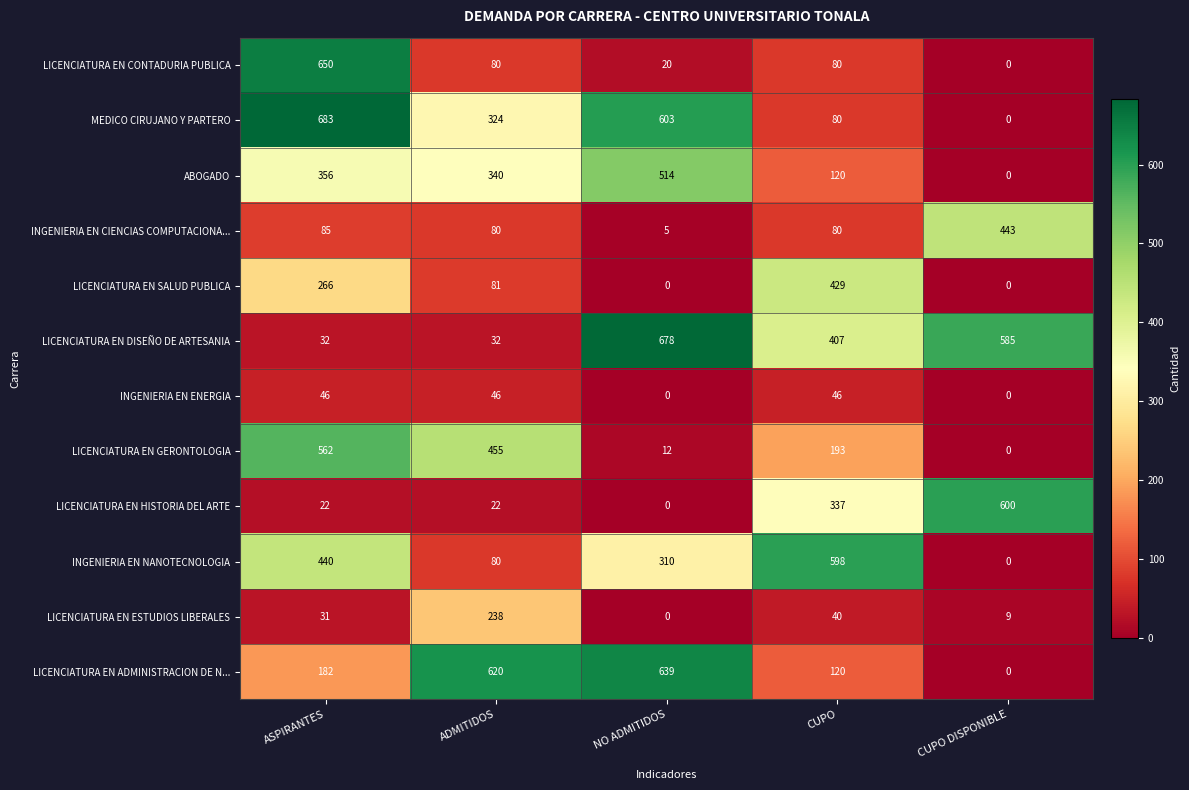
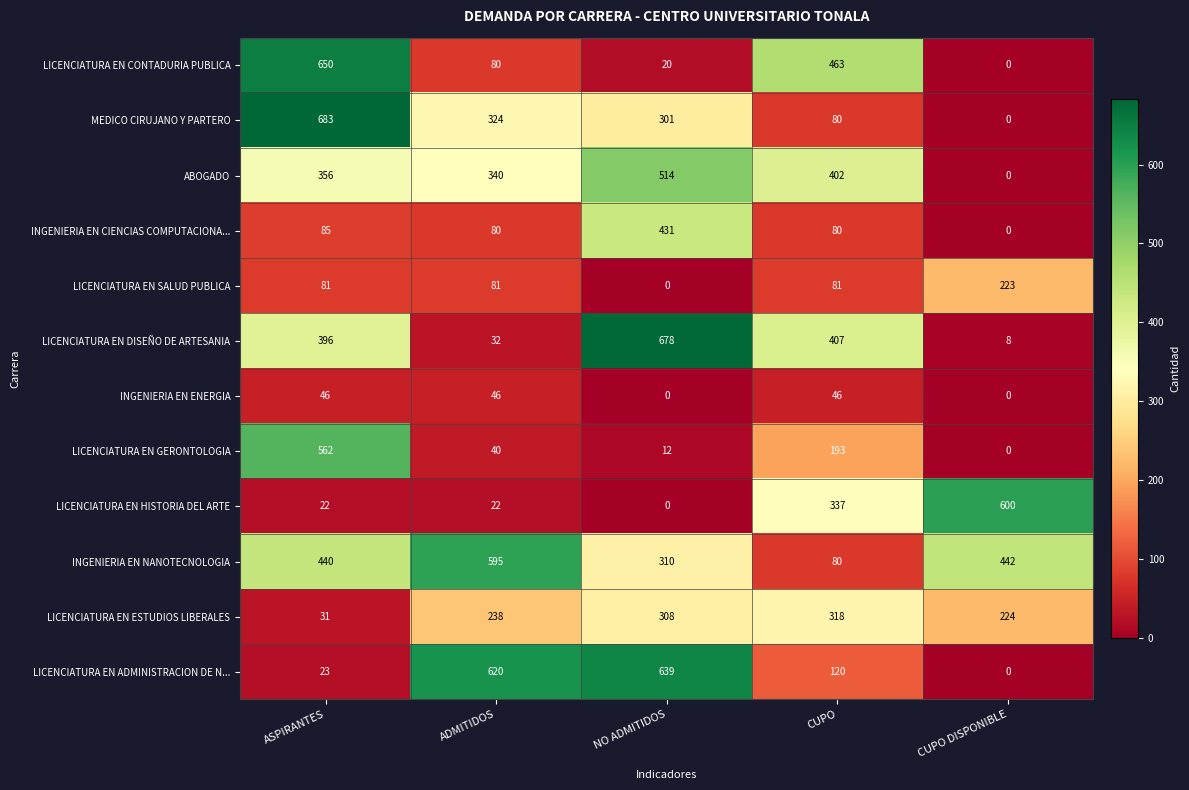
LICENCIATURA EN CONTADURIA PUBLICA, CUPO: 80 -> 463
MEDICO CIRUJANO Y PARTERO, NO ADMITIDOS: 603 -> 301
ABOGADO, CUPO: 120 -> 402
INGENIERIA EN CIENCIAS COMPUTACIONA..., NO ADMITIDOS: 5 -> 431
INGENIERIA EN CIENCIAS COMPUTACIONA..., CUPO DISPONIBLE: 443 -> 0
LICENCIATURA EN SALUD PUBLICA, ASPIRANTES: 266 -> 81
LICENCIATURA EN SALUD PUBLICA, CUPO: 429 -> 81
LICENCIATURA EN SALUD PUBLICA, CUPO DISPONIBLE: 0 -> 223
LICENCIATURA EN DISEÑO DE ARTESANIA, ASPIRANTES: 32 -> 396
LICENCIATURA EN DISEÑO DE ARTESANIA, CUPO DISPONIBLE: 585 -> 8
LICENCIATURA EN GERONTOLOGIA, ADMITIDOS: 455 -> 40
INGENIERIA EN NANOTECNOLOGIA, ADMITIDOS: 80 -> 595
INGENIERIA EN NANOTECNOLOGIA, CUPO: 598 -> 80
INGENIERIA EN NANOTECNOLOGIA, CUPO DISPONIBLE: 0 -> 442
LICENCIATURA EN ESTUDIOS LIBERALES, NO ADMITIDOS: 0 -> 308
LICENCIATURA EN ESTUDIOS LIBERALES, CUPO: 40 -> 318
LICENCIATURA EN ESTUDIOS LIBERALES, CUPO DISPONIBLE: 9 -> 224
LICENCIATURA EN ADMINISTRACION DE N..., ASPIRANTES: 182 -> 23
